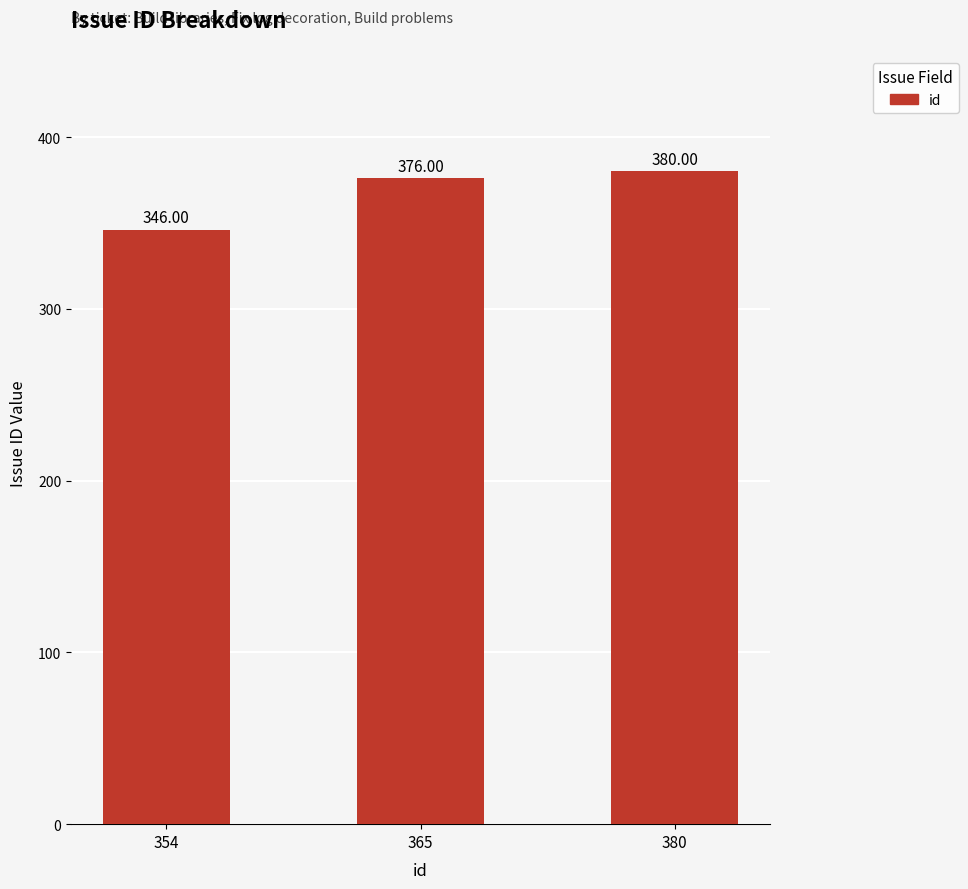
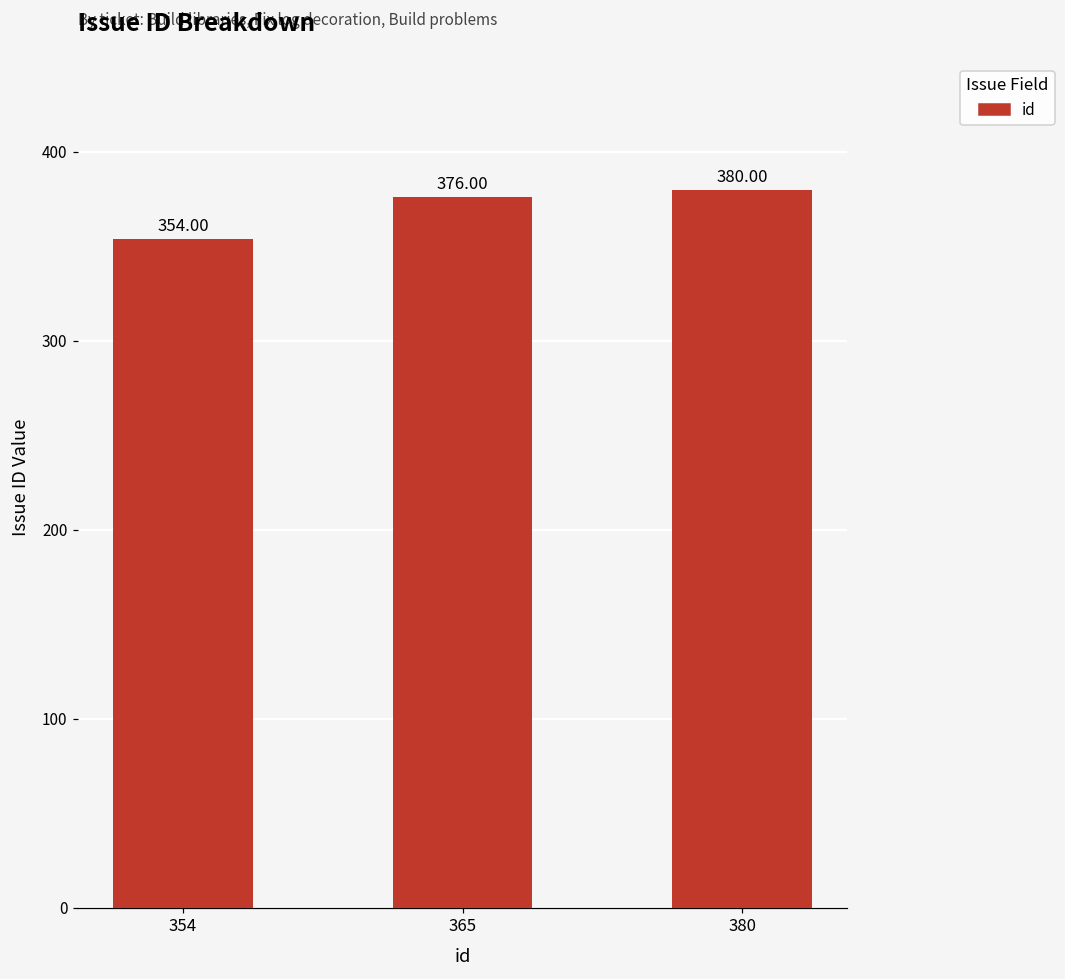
354: 346.00 -> 354.00
